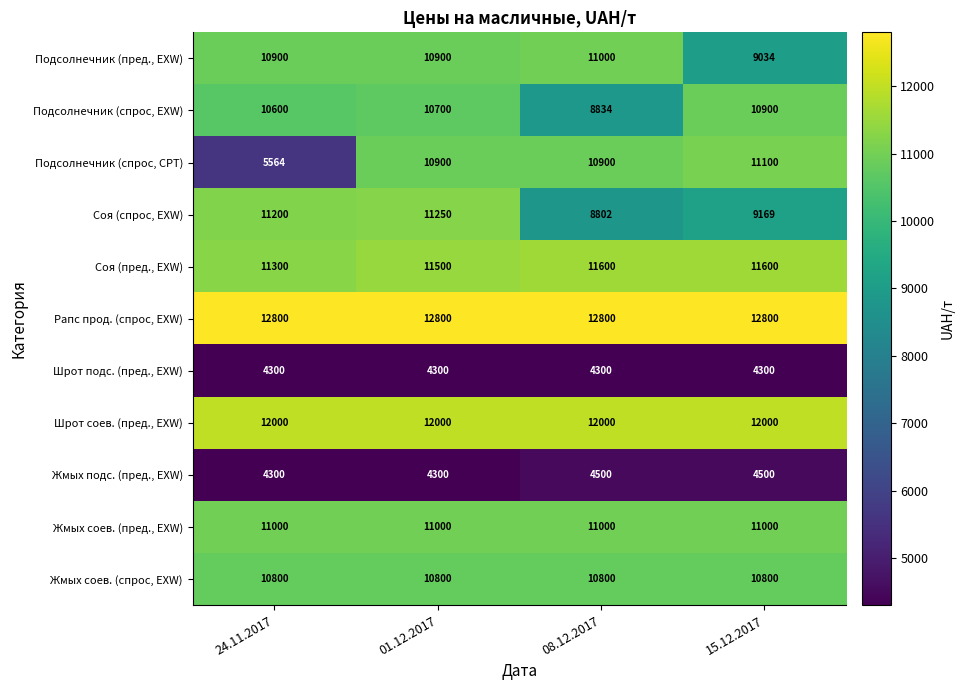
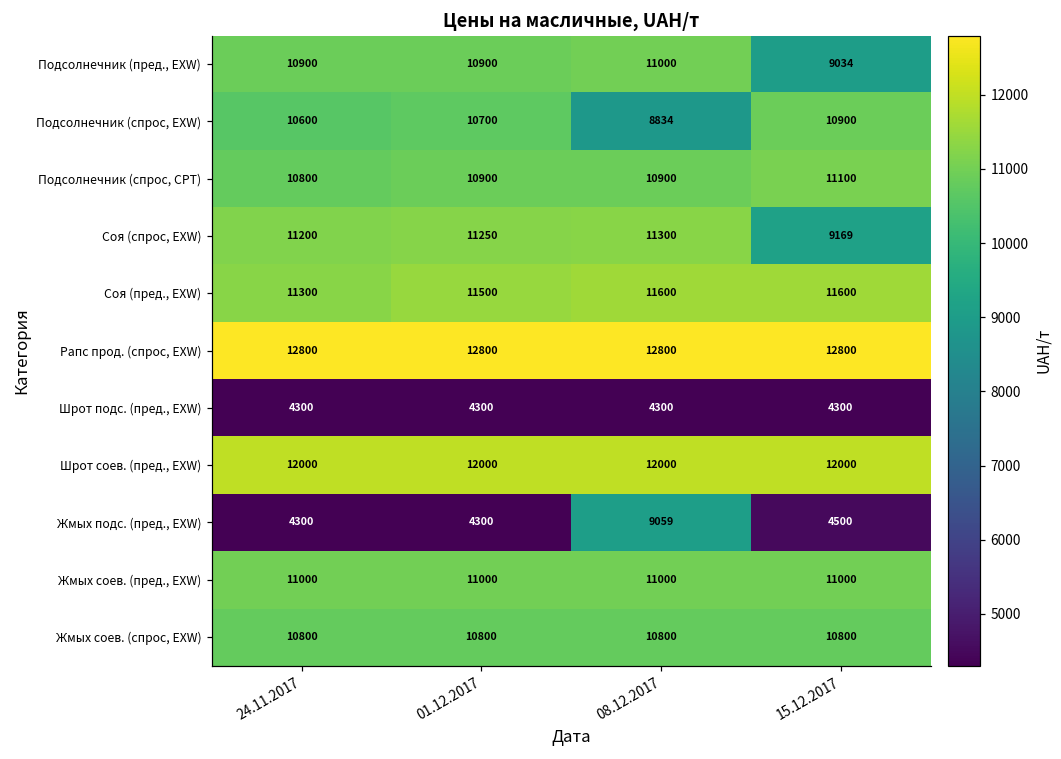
Подсолнечник (спрос, CPT), 24.11.2017: 5564 -> 10800
Соя (спрос, EXW), 08.12.2017: 8802 -> 11300
Жмых подс. (пред., EXW), 08.12.2017: 4500 -> 9059
